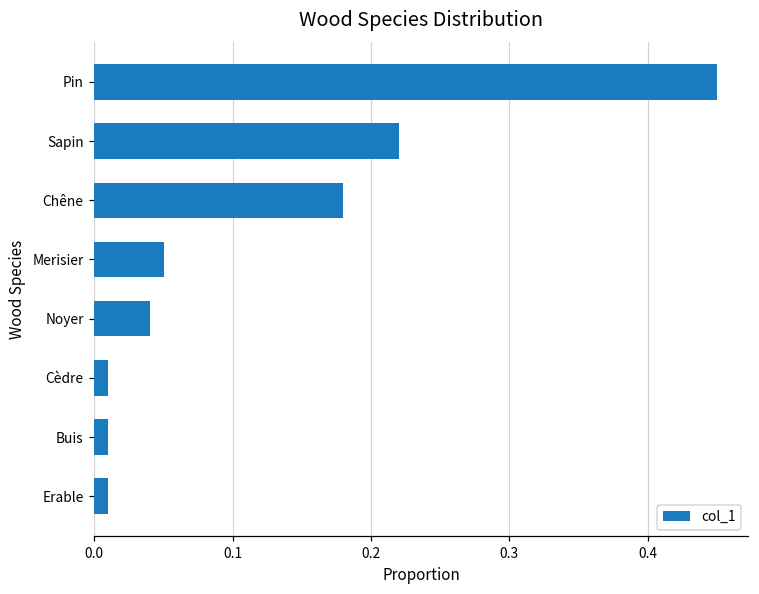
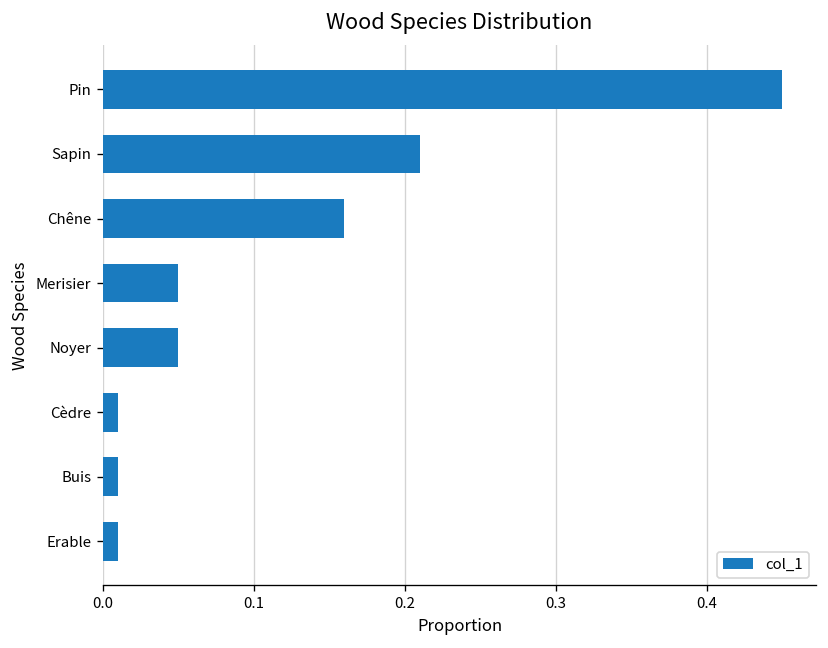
Sapin: 0.22 -> 0.21
Chêne: 0.18 -> 0.16
Noyer: 0.04 -> 0.05
